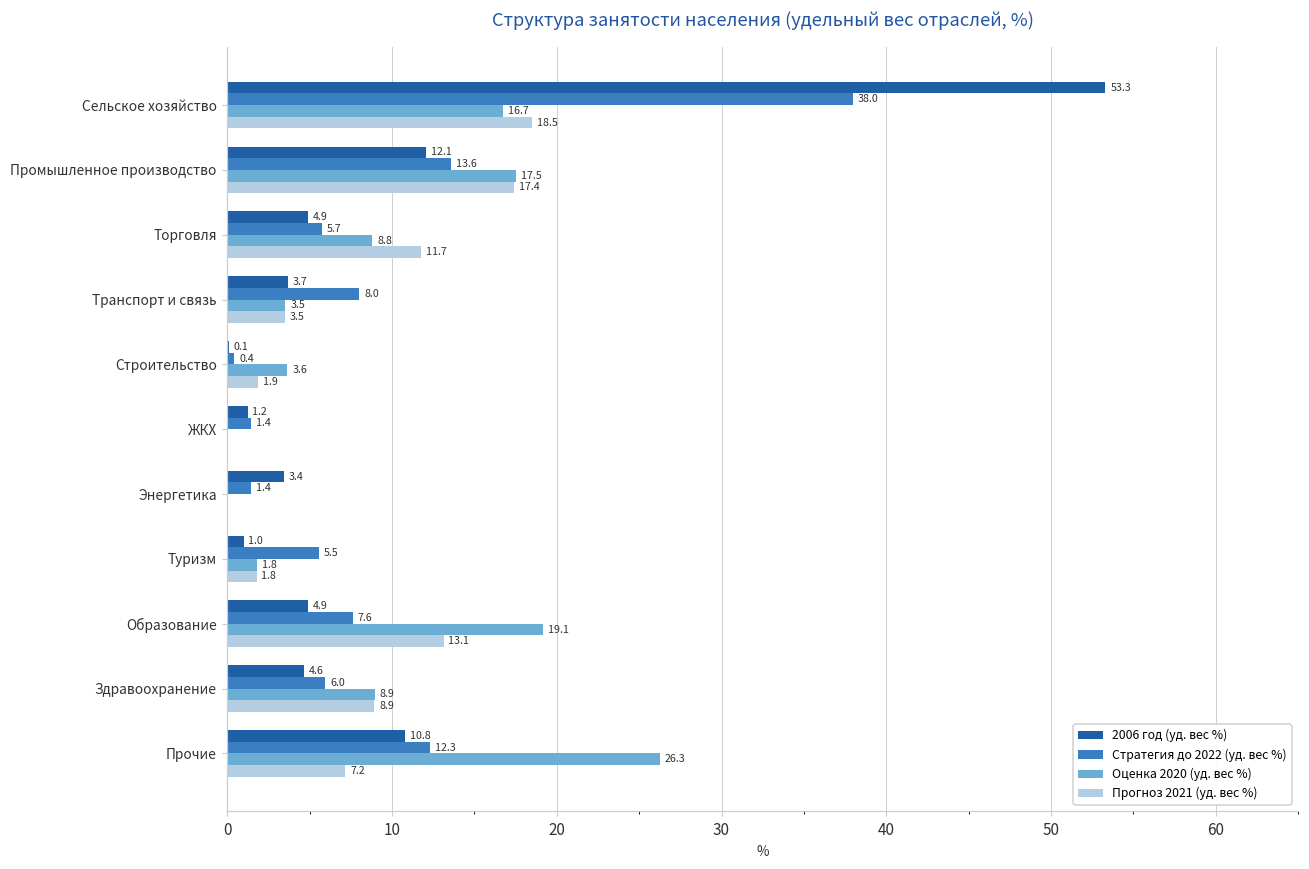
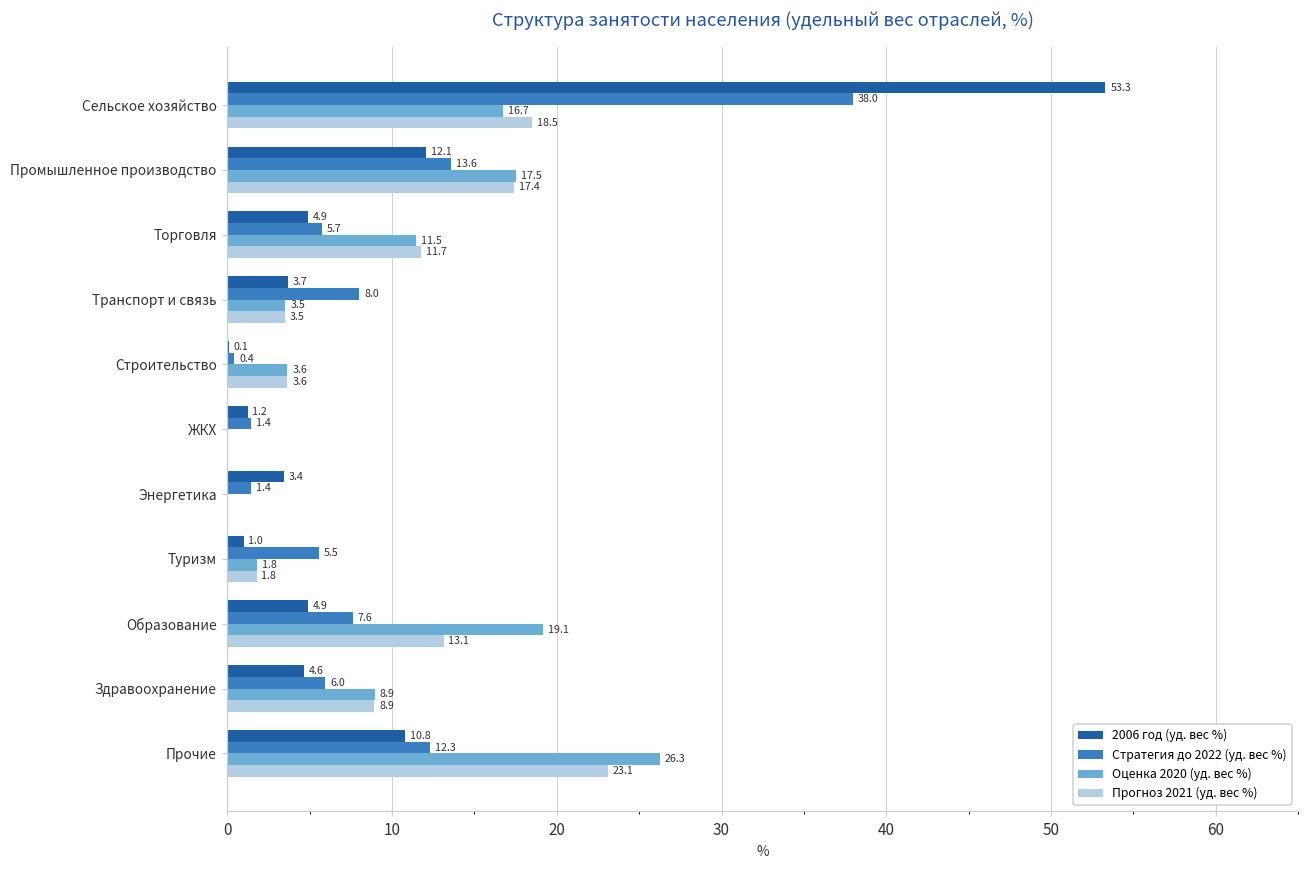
Оценка 2020 (уд. вес %), Торговля: 8.8 -> 11.5
Прогноз 2021 (уд. вес %), Строительство: 1.9 -> 3.6
Прогноз 2021 (уд. вес %), Прочие: 7.2 -> 23.1
